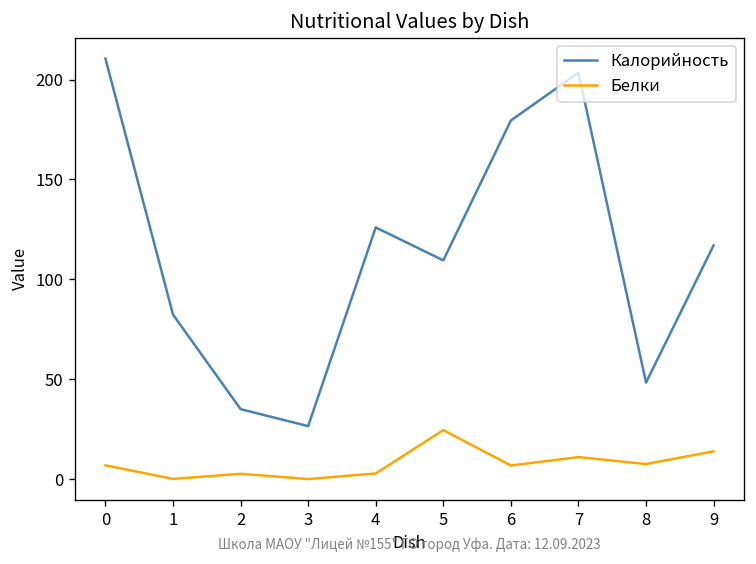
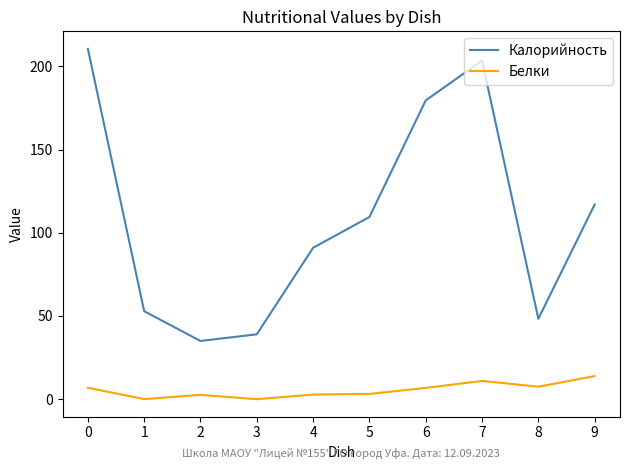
Калорийность, 1: 82 -> 53
Калорийность, 3: 27 -> 39
Калорийность, 4: 126 -> 91
Белки, 5: 25 -> 3
